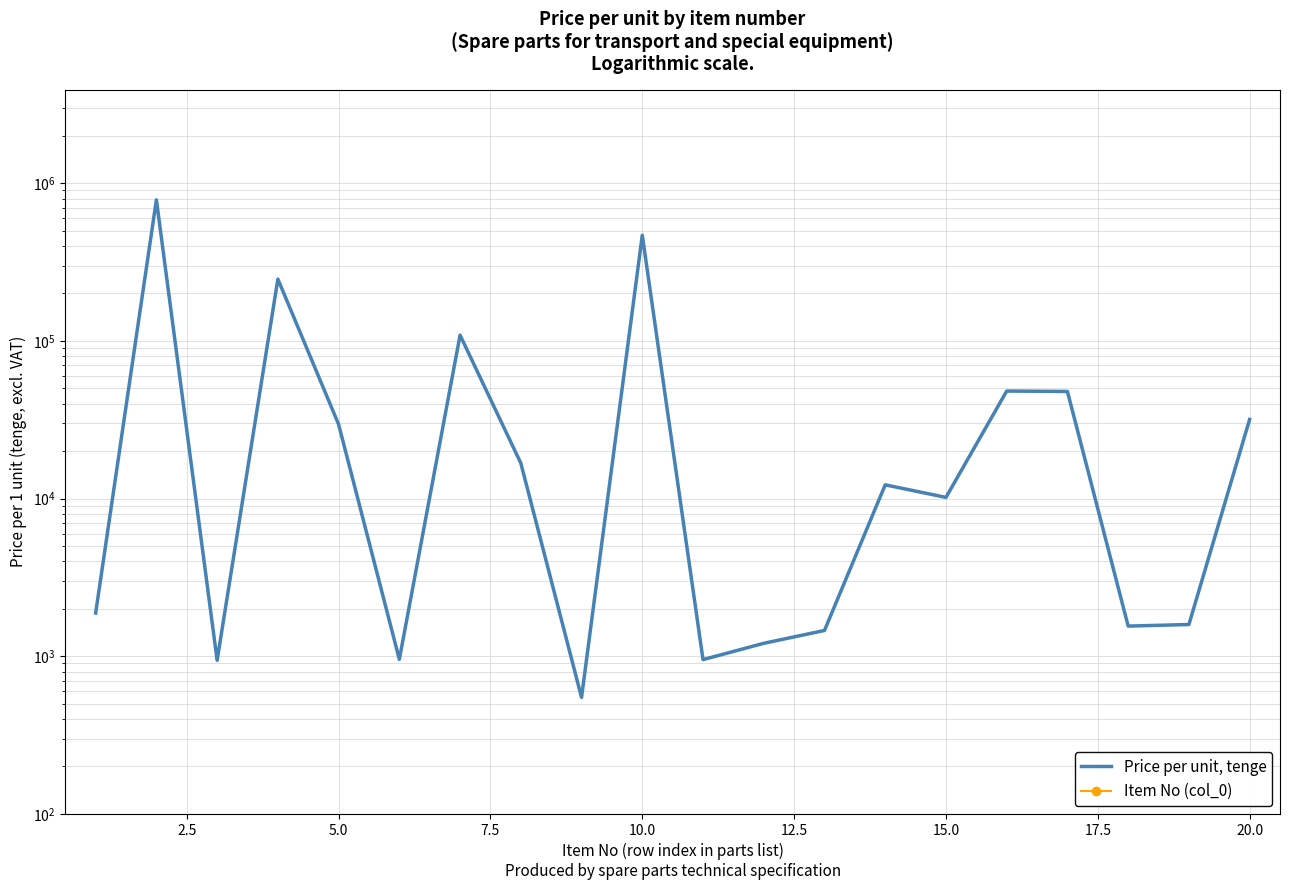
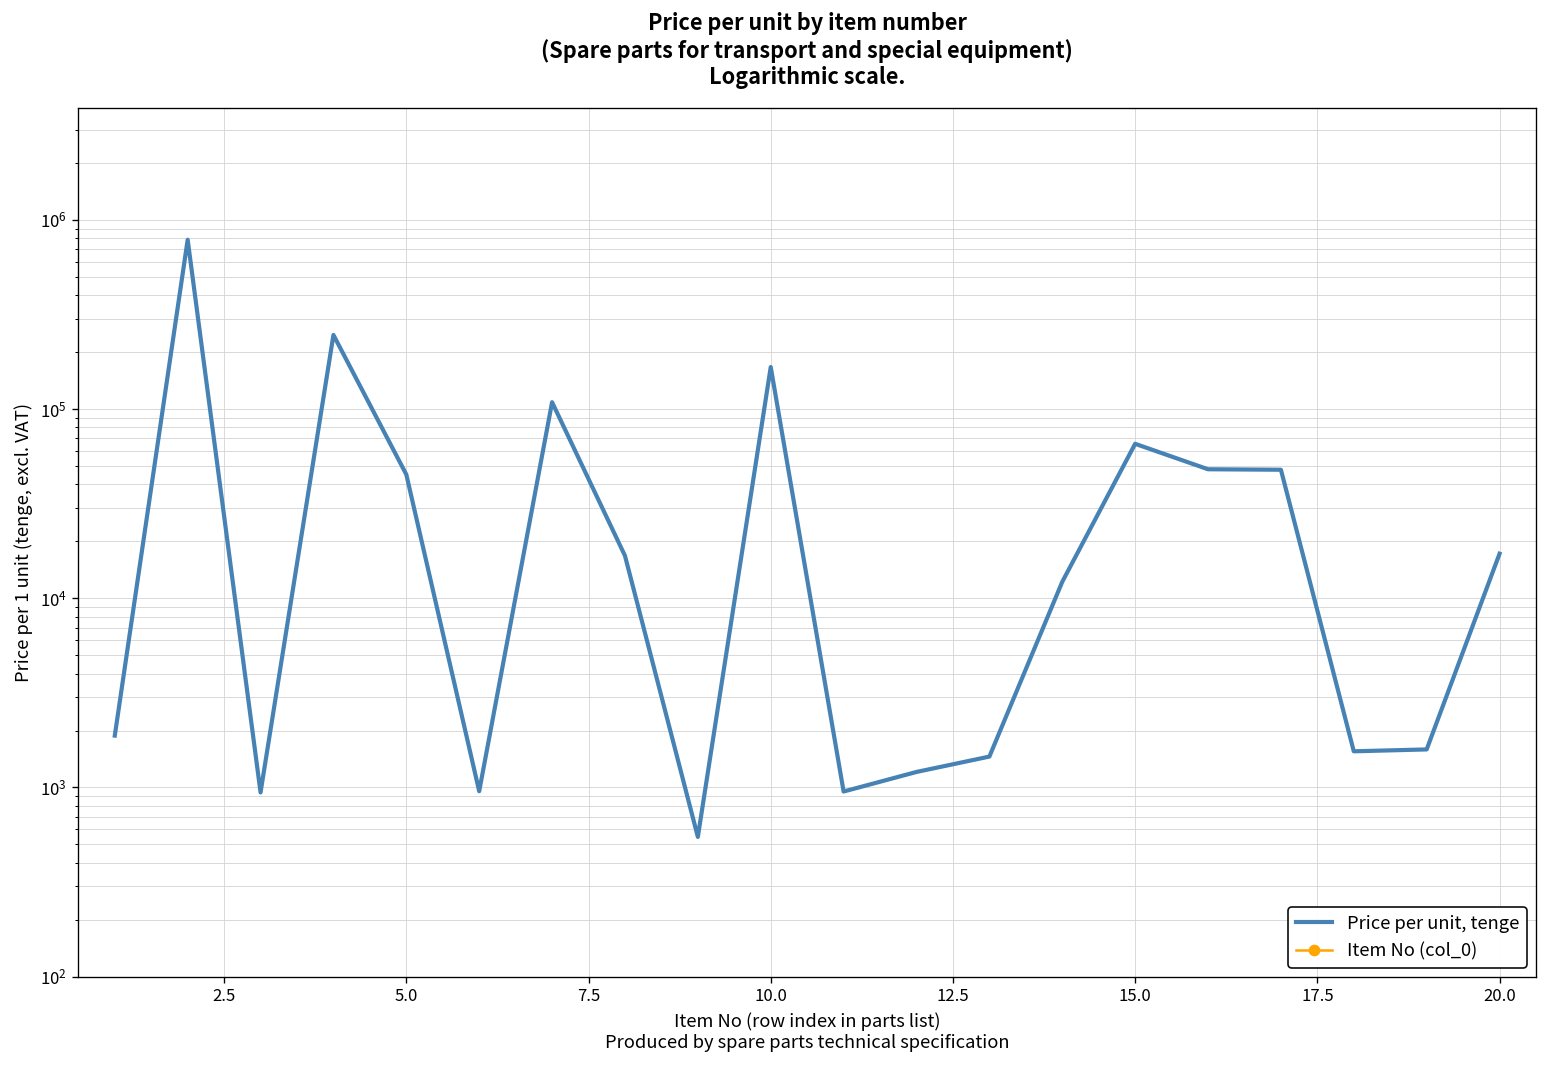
Price per unit, tenge, 5.0: 30000 -> 45000
Price per unit, tenge, 10.0: 470000 -> 170000
Price per unit, tenge, 15.0: 10000 -> 66000
Price per unit, tenge, 20.0: 32000 -> 17000
